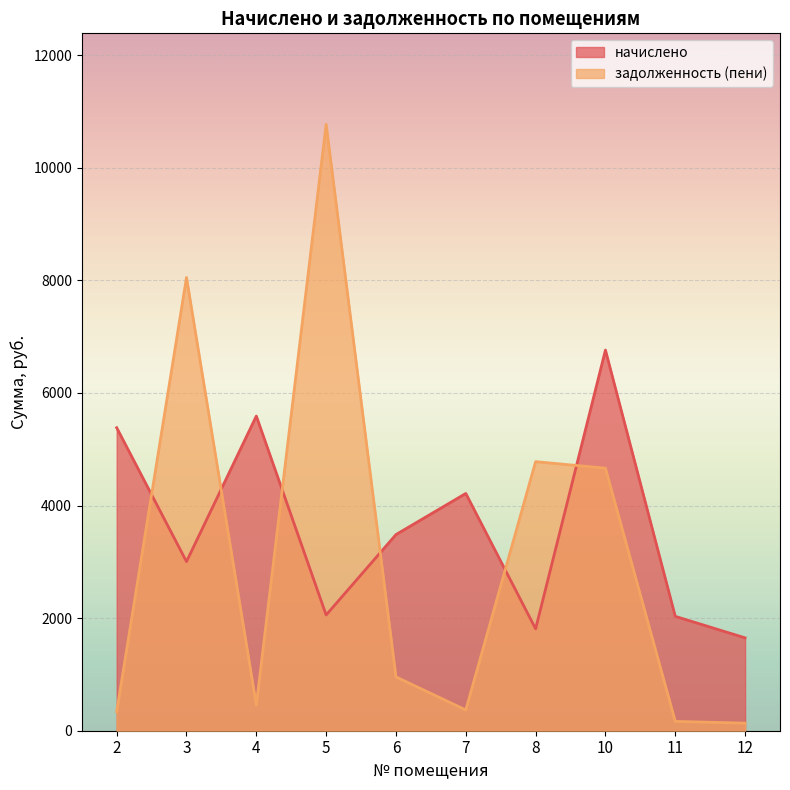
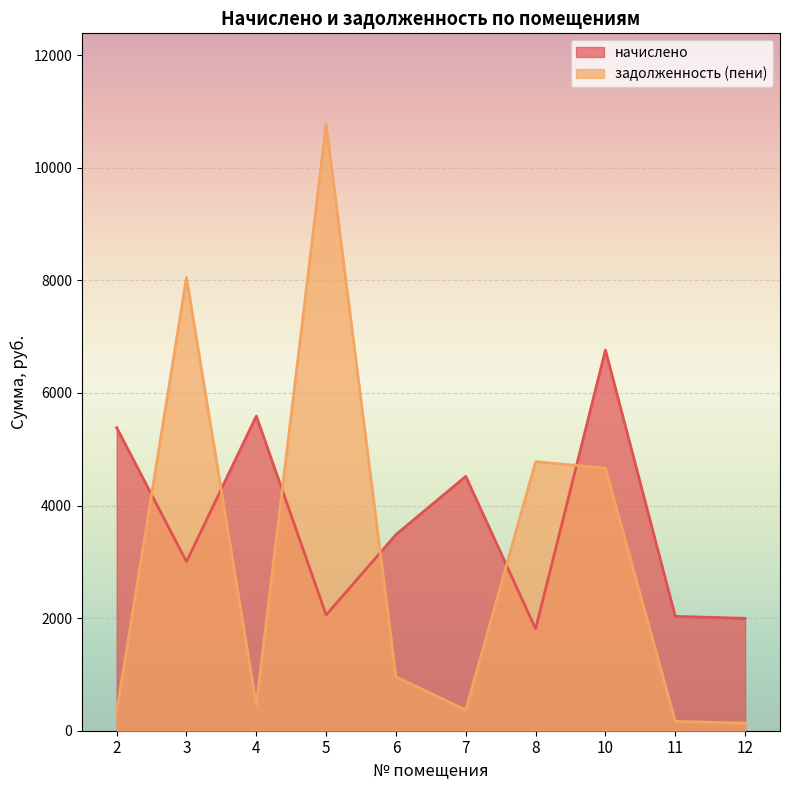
начислено, 7: 4200 -> 4500
начислено, 12: 1600 -> 2000
